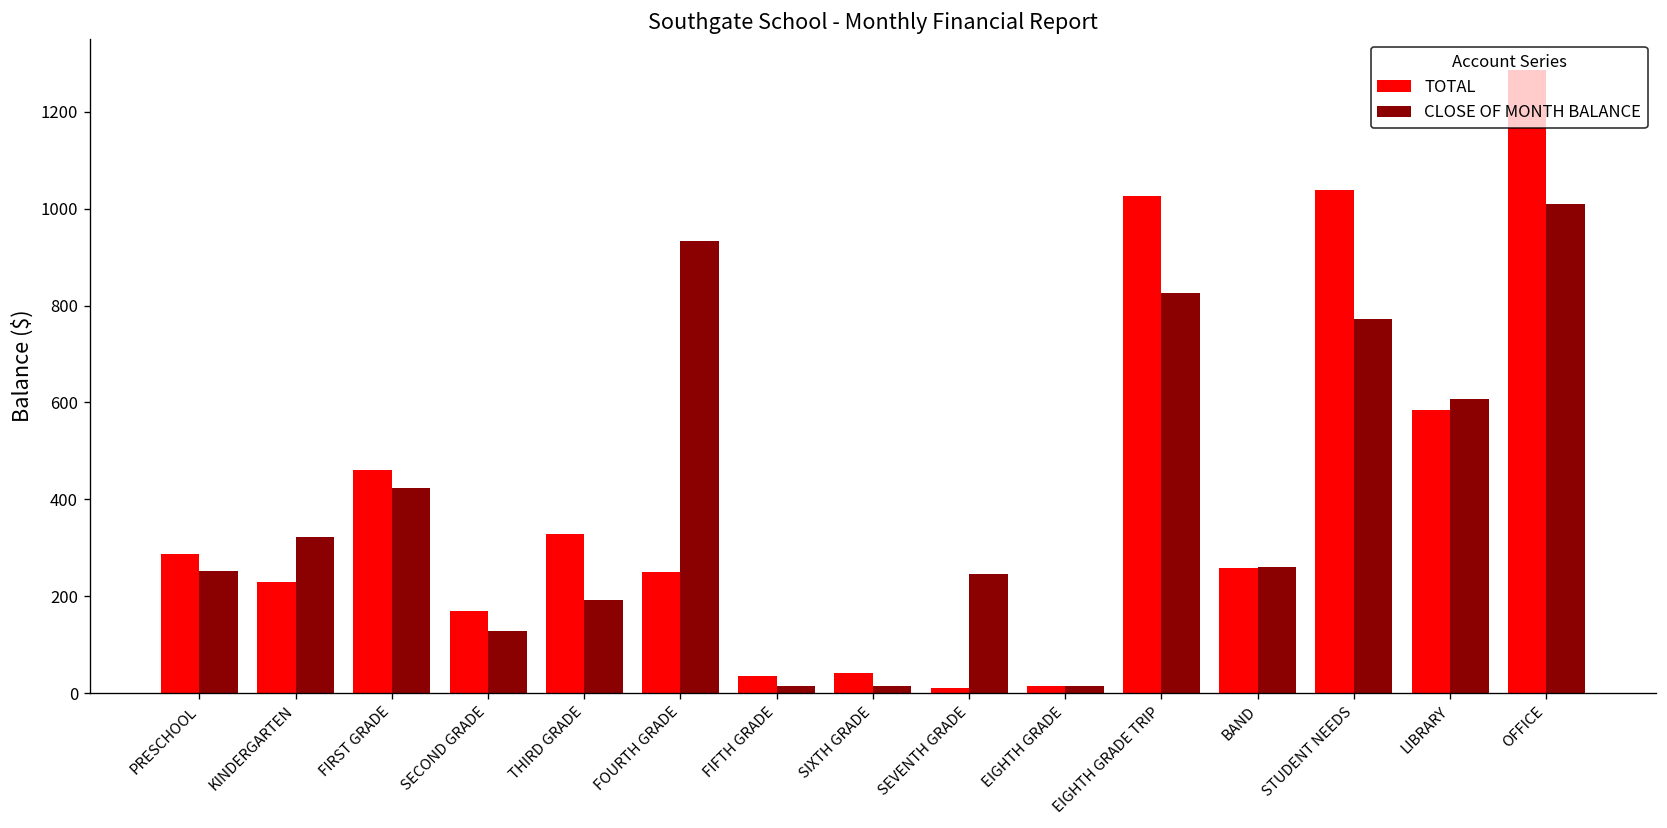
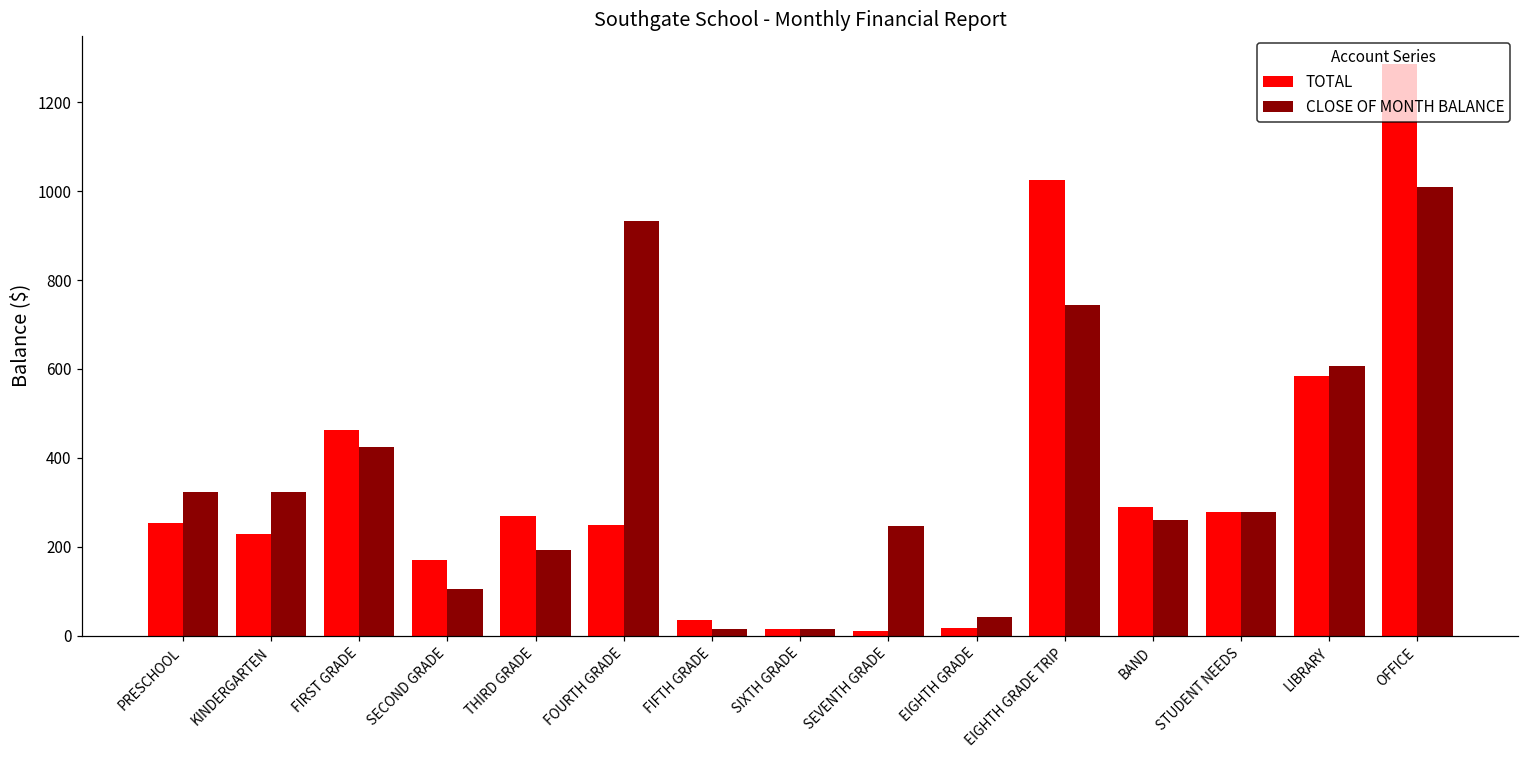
TOTAL, PRESCHOOL: 290 -> 250
CLOSE OF MONTH BALANCE, PRESCHOOL: 250 -> 320
CLOSE OF MONTH BALANCE, SECOND GRADE: 130 -> 110
TOTAL, THIRD GRADE: 330 -> 270
TOTAL, SIXTH GRADE: 40 -> 20
CLOSE OF MONTH BALANCE, EIGHTH GRADE: 20 -> 40
CLOSE OF MONTH BALANCE, EIGHTH GRADE TRIP: 830 -> 740
TOTAL, BAND: 260 -> 290
TOTAL, STUDENT NEEDS: 1040 -> 280
CLOSE OF MONTH BALANCE, STUDENT NEEDS: 770 -> 280
